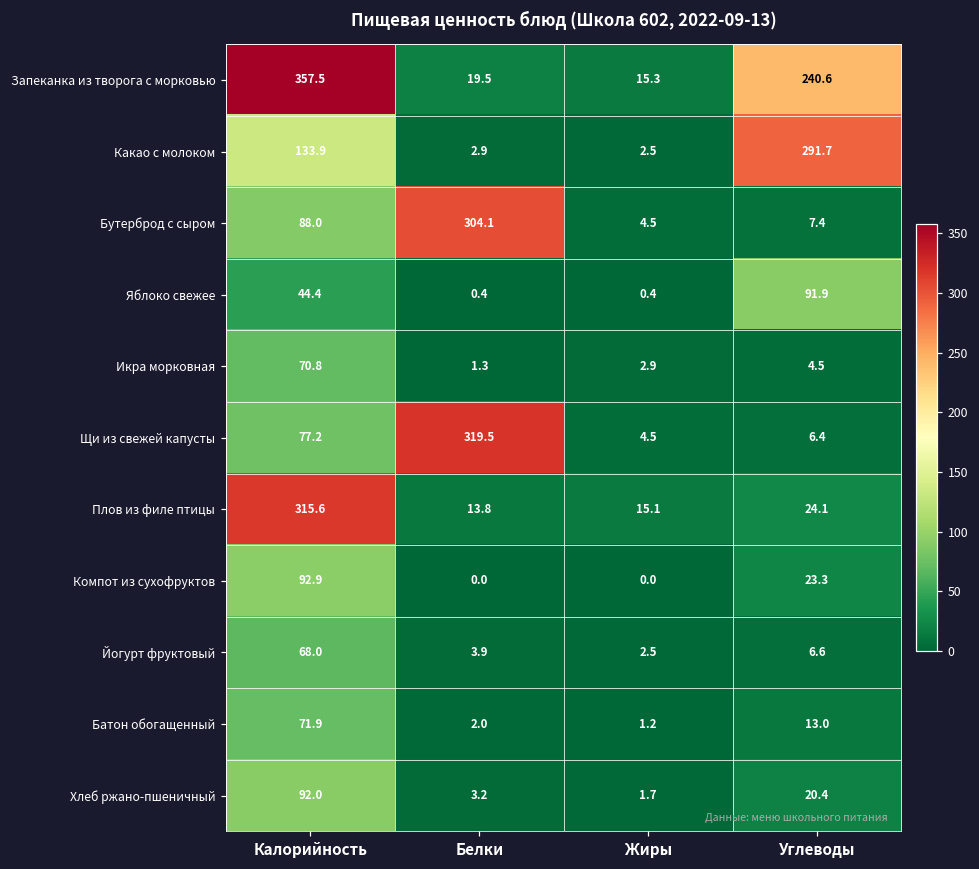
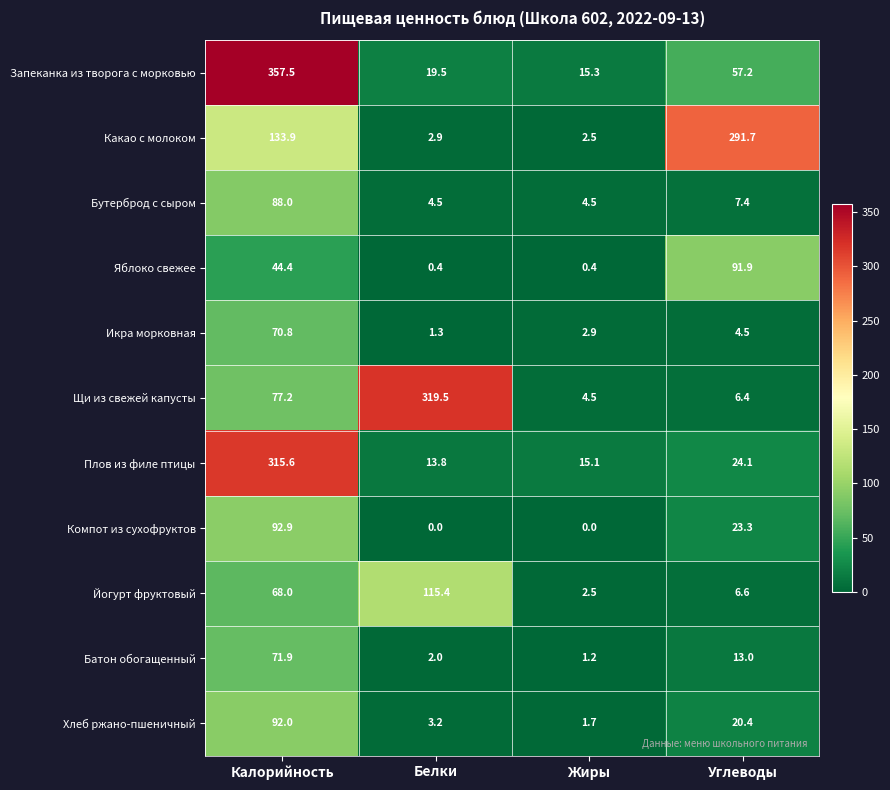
Запеканка из творога с морковью, Углеводы: 240.6 -> 57.2
Бутерброд с сыром, Белки: 304.1 -> 4.5
Йогурт фруктовый, Белки: 3.9 -> 115.4
